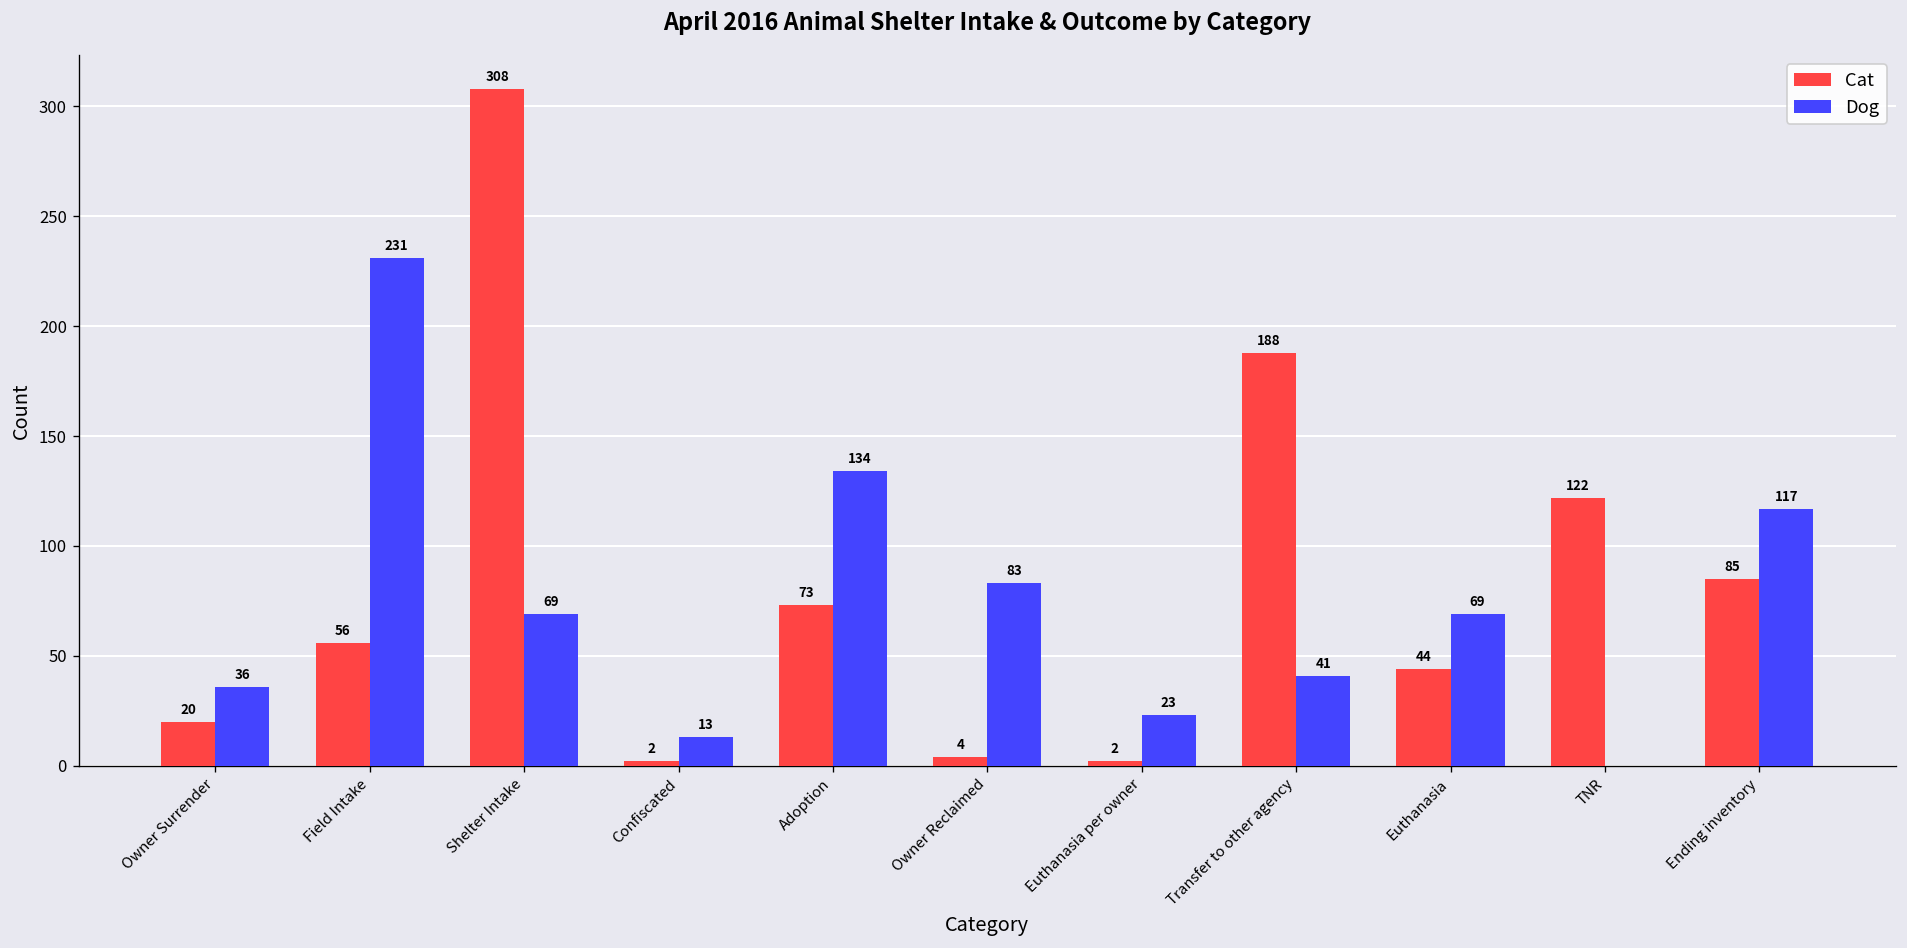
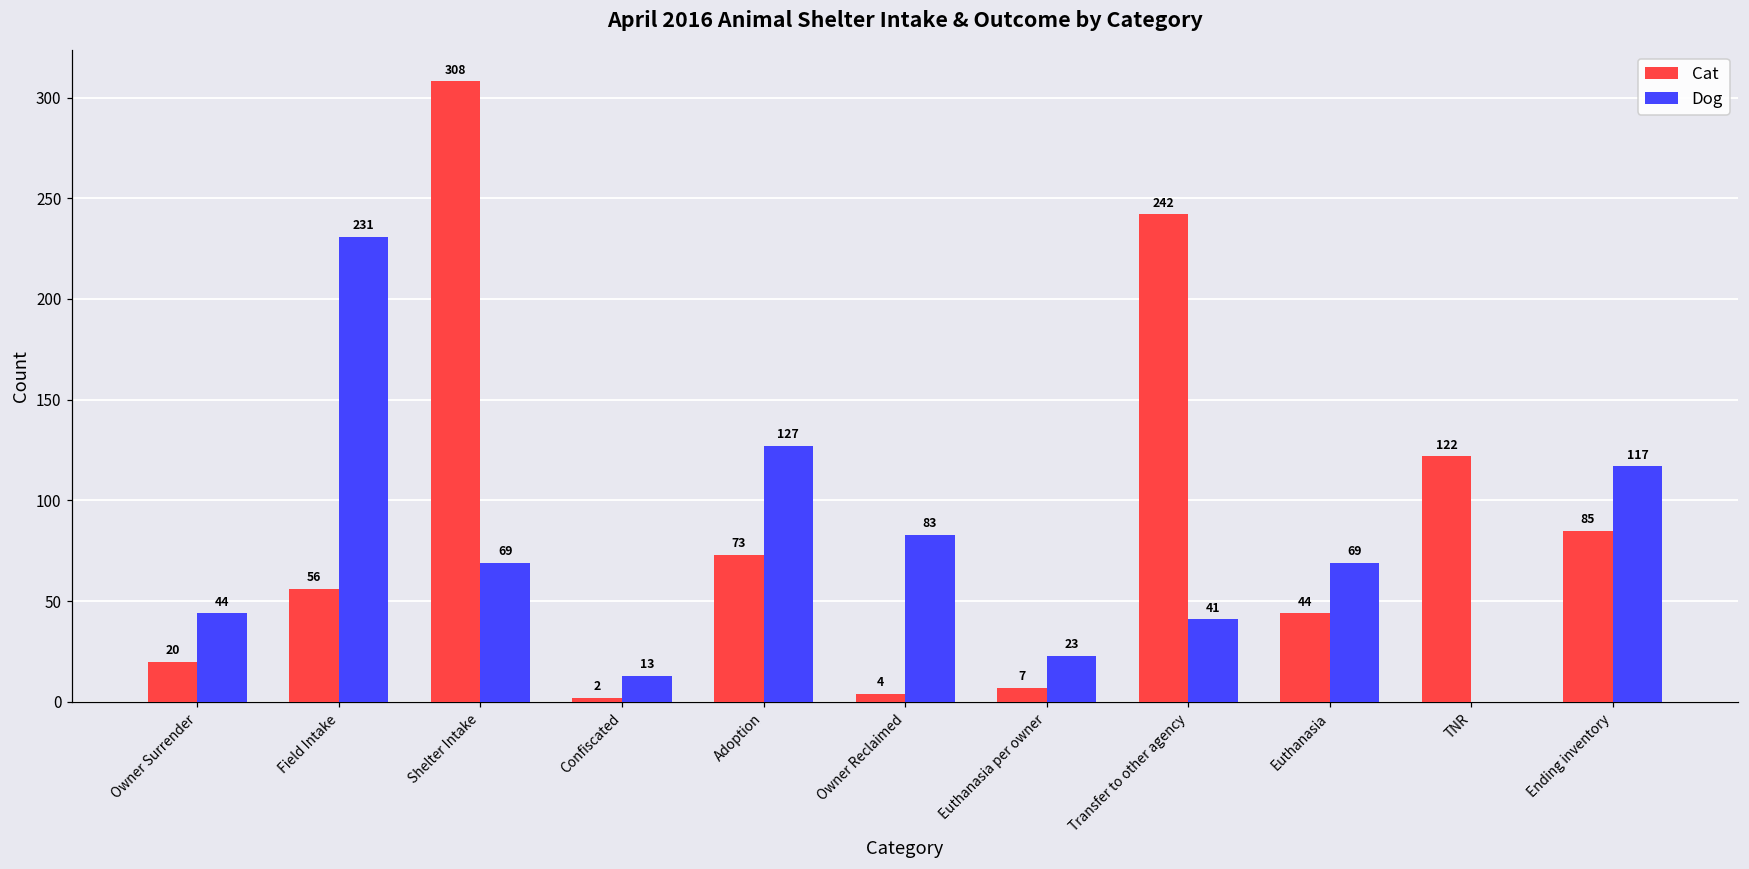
Dog, Owner Surrender: 36 -> 44
Dog, Adoption: 134 -> 127
Cat, Euthanasia per owner: 2 -> 7
Cat, Transfer to other agency: 188 -> 242
